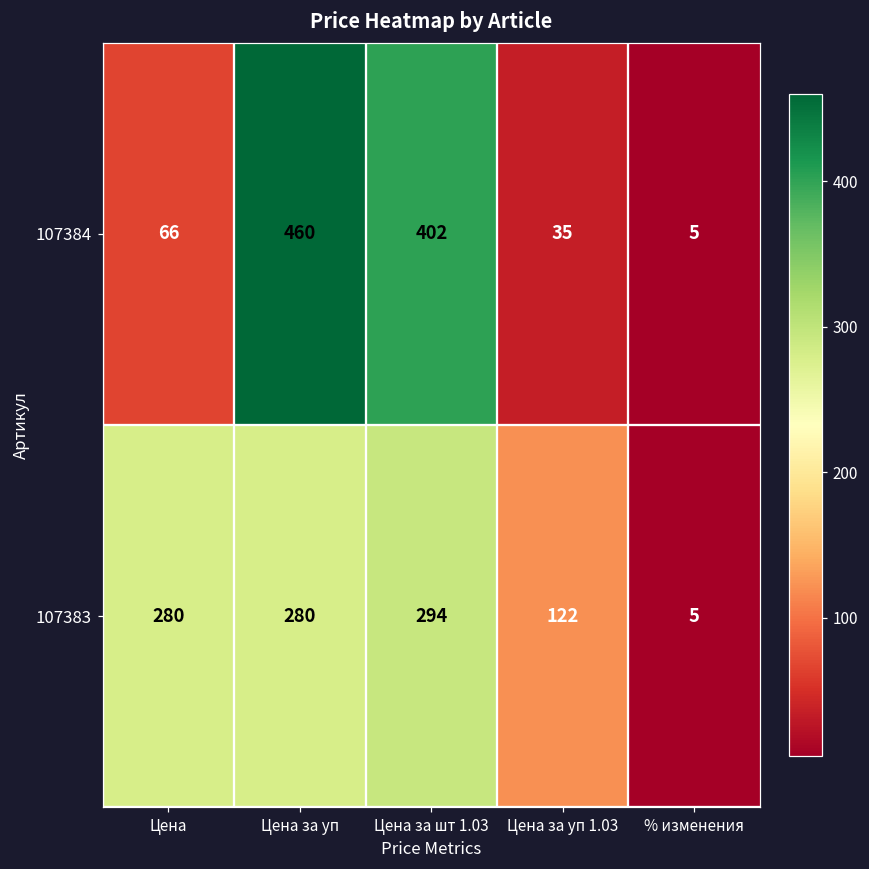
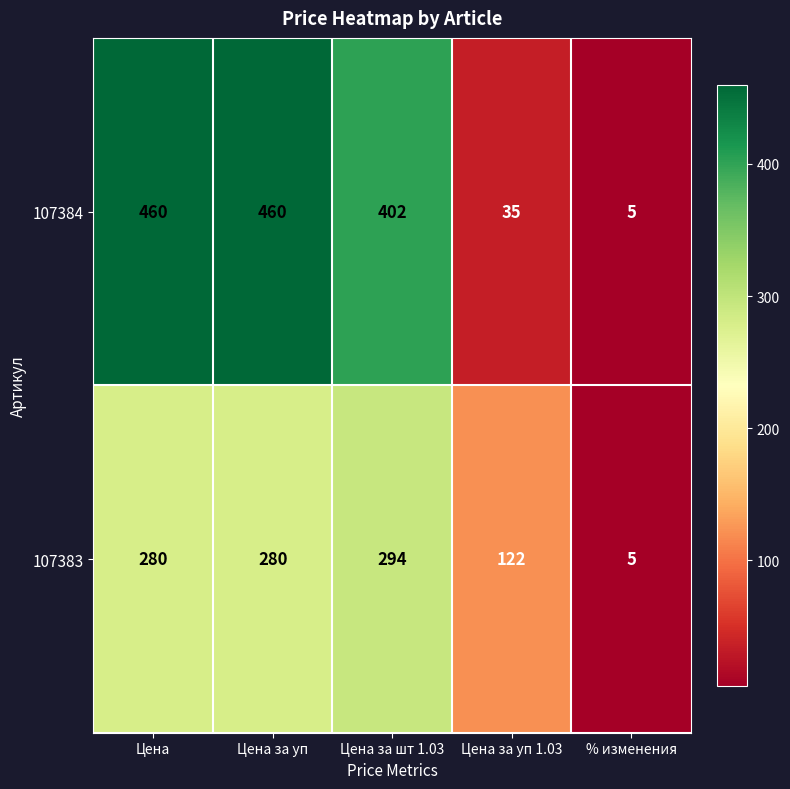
107384, Цена: 66 -> 460
